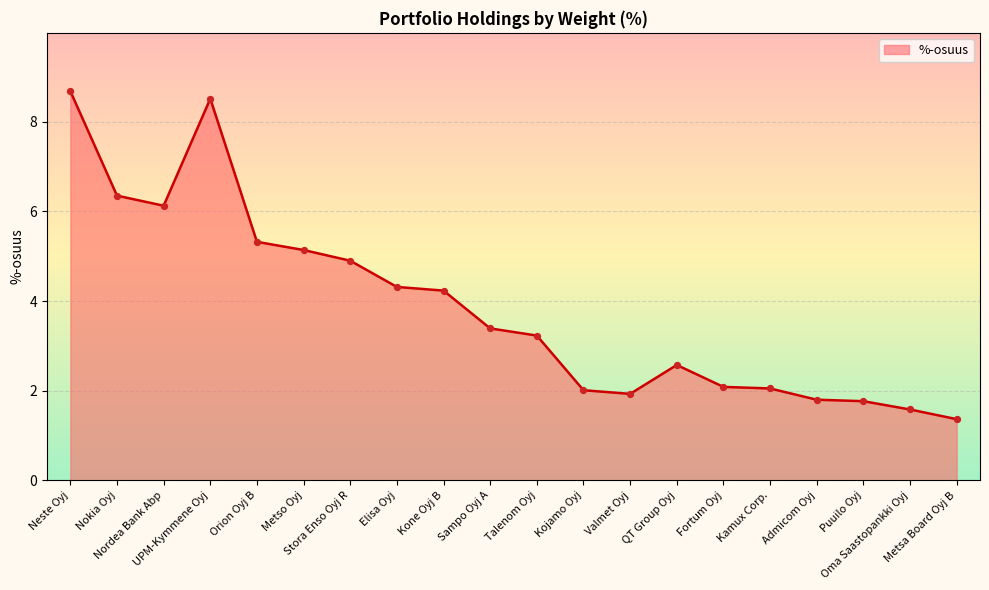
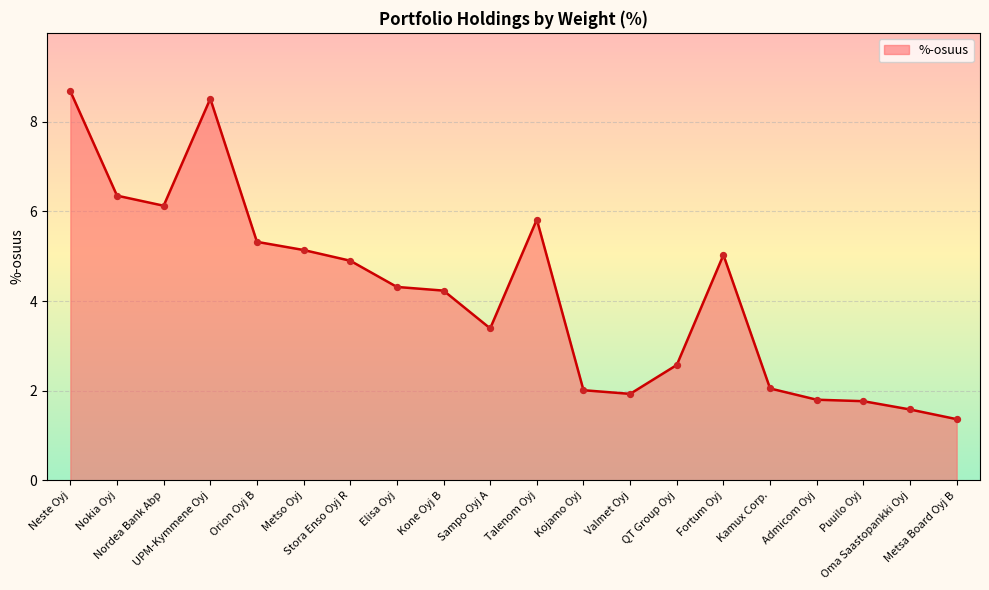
Talenom Oyj: 3.2 -> 5.8
Fortum Oyj: 2.1 -> 5.0
